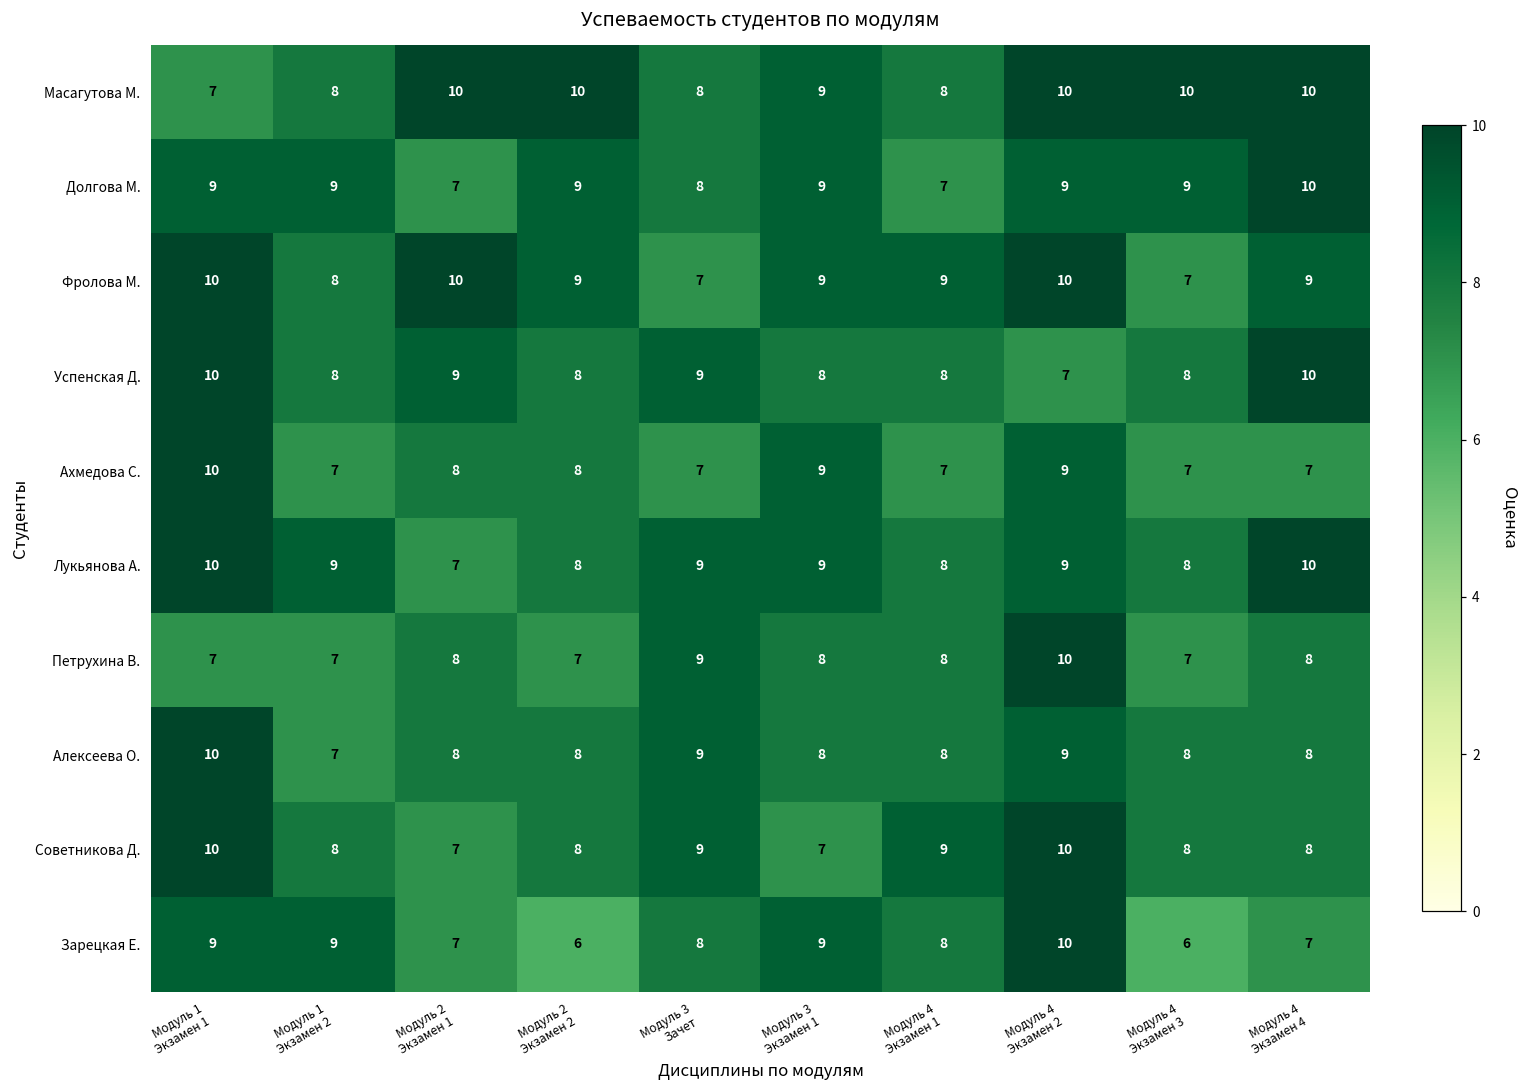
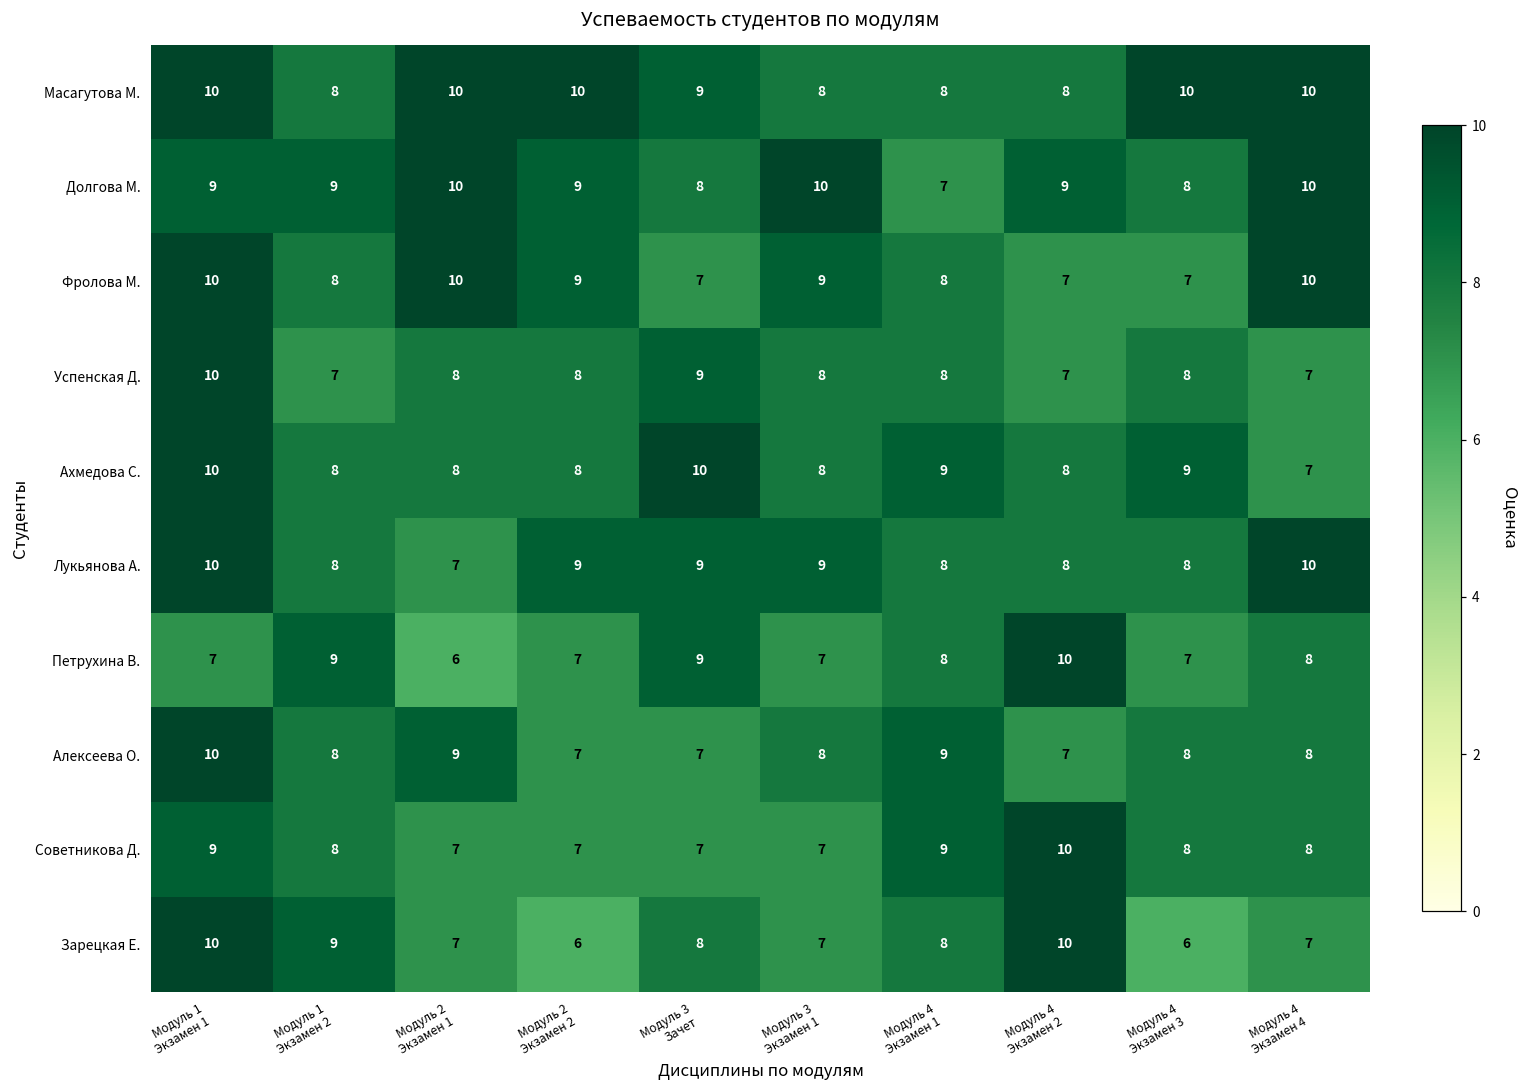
Масагутова М., Модуль 1 Экзамен 1: 7 -> 10
Масагутова М., Модуль 3 Зачет: 8 -> 9
Масагутова М., Модуль 3 Экзамен 1: 9 -> 8
Масагутова М., Модуль 4 Экзамен 2: 10 -> 8
Долгова М., Модуль 2 Экзамен 1: 7 -> 10
Долгова М., Модуль 3 Экзамен 1: 9 -> 10
Долгова М., Модуль 4 Экзамен 3: 9 -> 8
Фролова М., Модуль 4 Экзамен 1: 9 -> 8
Фролова М., Модуль 4 Экзамен 2: 10 -> 7
Фролова М., Модуль 4 Экзамен 4: 9 -> 10
Успенская Д., Модуль 1 Экзамен 2: 8 -> 7
Успенская Д., Модуль 2 Экзамен 1: 9 -> 8
Успенская Д., Модуль 4 Экзамен 4: 10 -> 7
Ахмедова С., Модуль 1 Экзамен 2: 7 -> 8
Ахмедова С., Модуль 3 Зачет: 7 -> 10
Ахмедова С., Модуль 3 Экзамен 1: 9 -> 8
Ахмедова С., Модуль 4 Экзамен 1: 7 -> 9
Ахмедова С., Модуль 4 Экзамен 2: 9 -> 8
Ахмедова С., Модуль 4 Экзамен 3: 7 -> 9
Лукьянова А., Модуль 1 Экзамен 2: 9 -> 8
Лукьянова А., Модуль 2 Экзамен 2: 8 -> 9
Лукьянова А., Модуль 4 Экзамен 2: 9 -> 8
Петрухина В., Модуль 1 Экзамен 2: 7 -> 9
Петрухина В., Модуль 2 Экзамен 1: 8 -> 6
Петрухина В., Модуль 3 Экзамен 1: 8 -> 7
Алексеева О., Модуль 1 Экзамен 2: 7 -> 8
Алексеева О., Модуль 2 Экзамен 1: 8 -> 9
Алексеева О., Модуль 2 Экзамен 2: 8 -> 7
Алексеева О., Модуль 3 Зачет: 9 -> 7
Алексеева О., Модуль 4 Экзамен 1: 8 -> 9
Алексеева О., Модуль 4 Экзамен 2: 9 -> 7
Советникова Д., Модуль 1 Экзамен 1: 10 -> 9
Советникова Д., Модуль 2 Экзамен 2: 8 -> 7
Советникова Д., Модуль 3 Зачет: 9 -> 7
Зарецкая Е., Модуль 1 Экзамен 1: 9 -> 10
Зарецкая Е., Модуль 3 Экзамен 1: 9 -> 7
